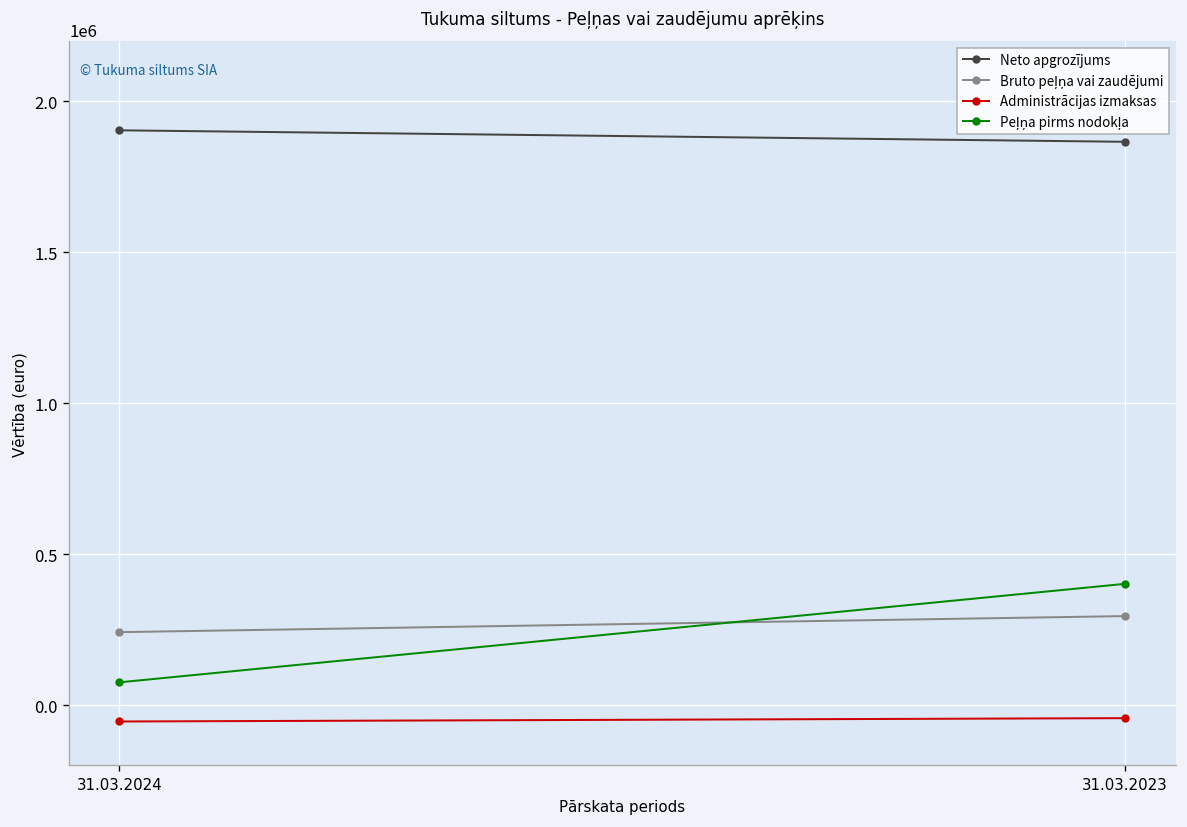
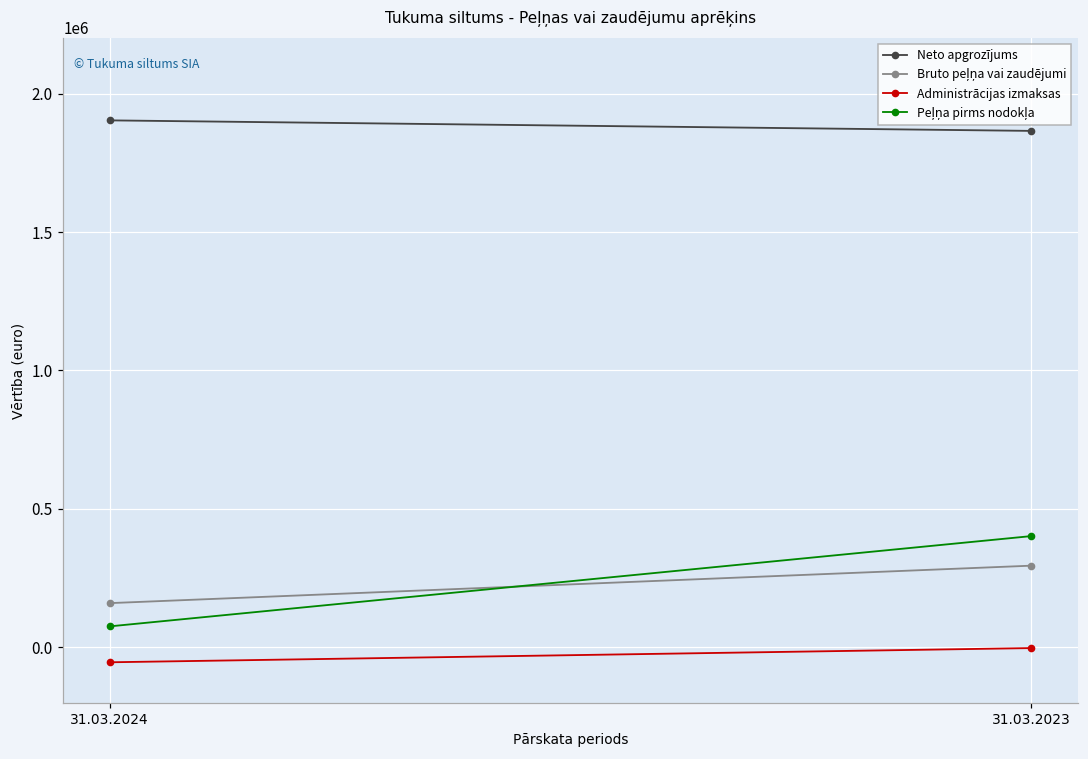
Bruto peļņa vai zaudējumi, 31.03.2024: 240000 -> 160000
Administrācijas izmaksas, 31.03.2023: -40000 -> 0
